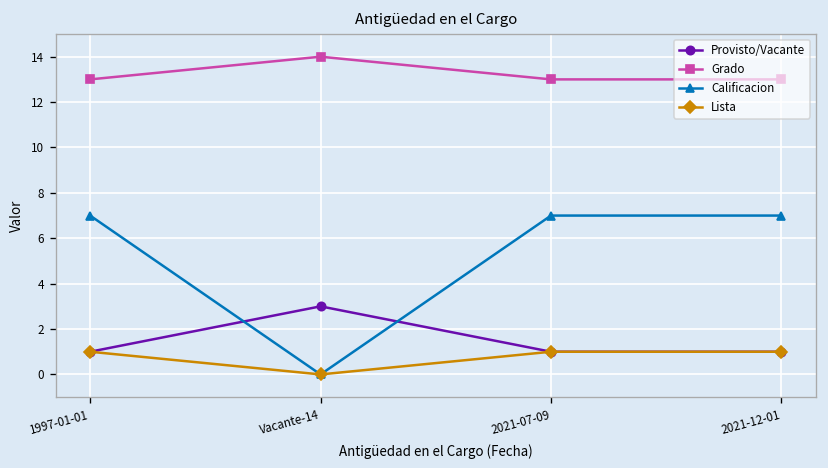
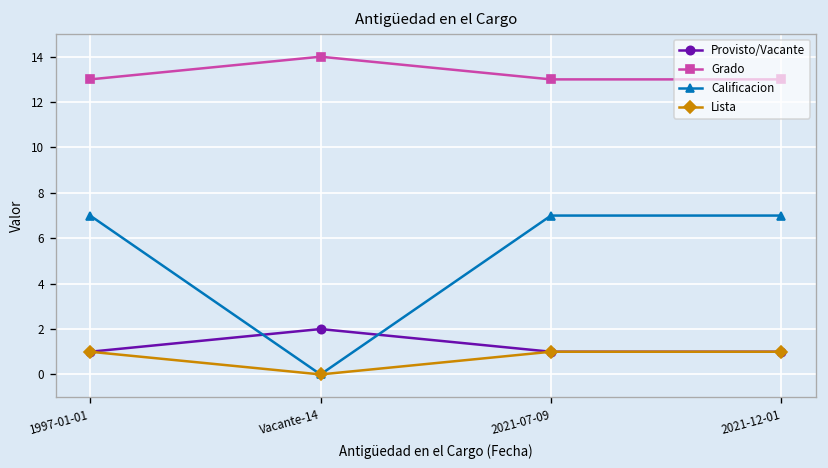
Provisto/Vacante, Vacante-14: 3 -> 2
